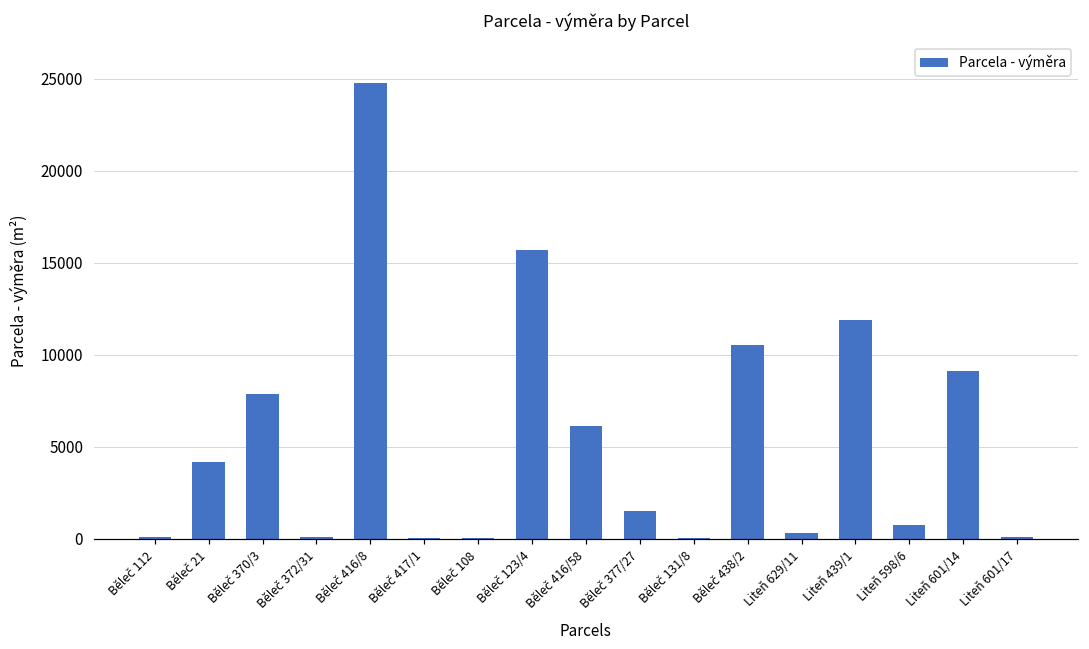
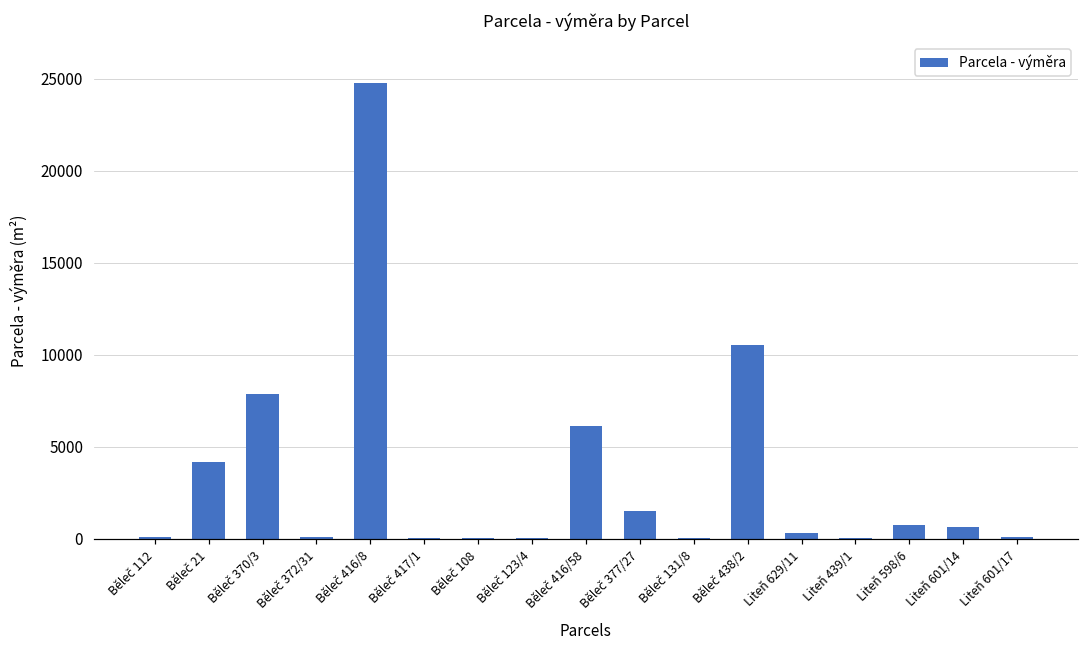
Běleč 123/4: 15700 -> 0
Liteň 439/1: 11900 -> 100
Liteň 601/14: 9100 -> 700
